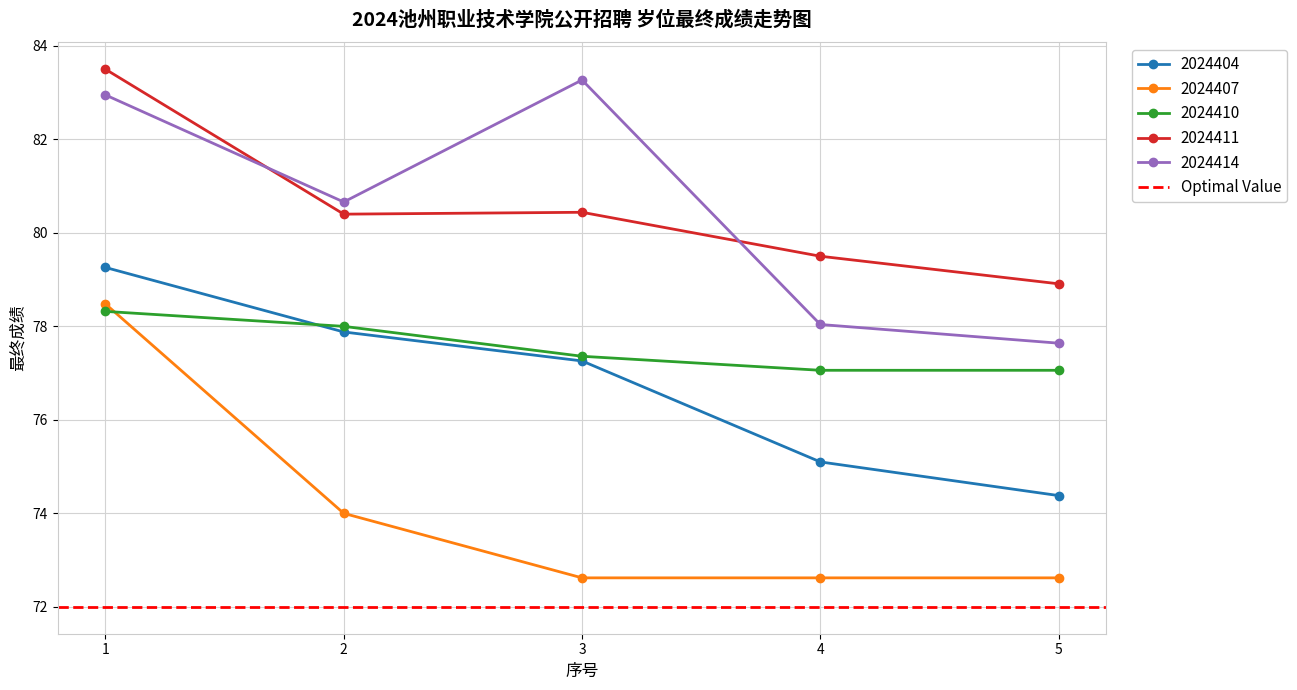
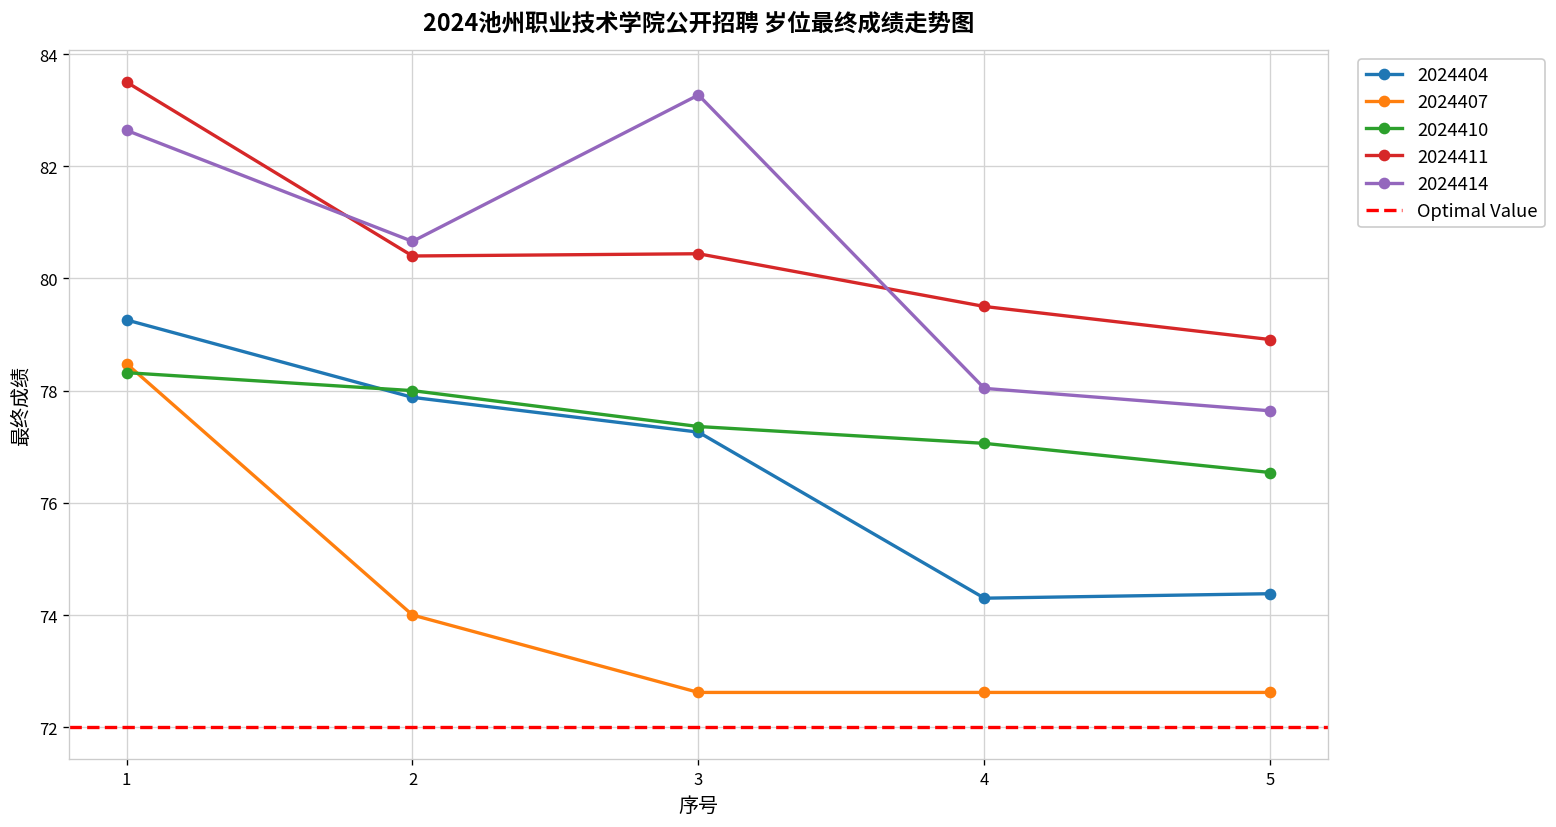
2024414, 1: 83.0 -> 82.6
2024404, 4: 75.1 -> 74.3
2024410, 5: 77.1 -> 76.5
